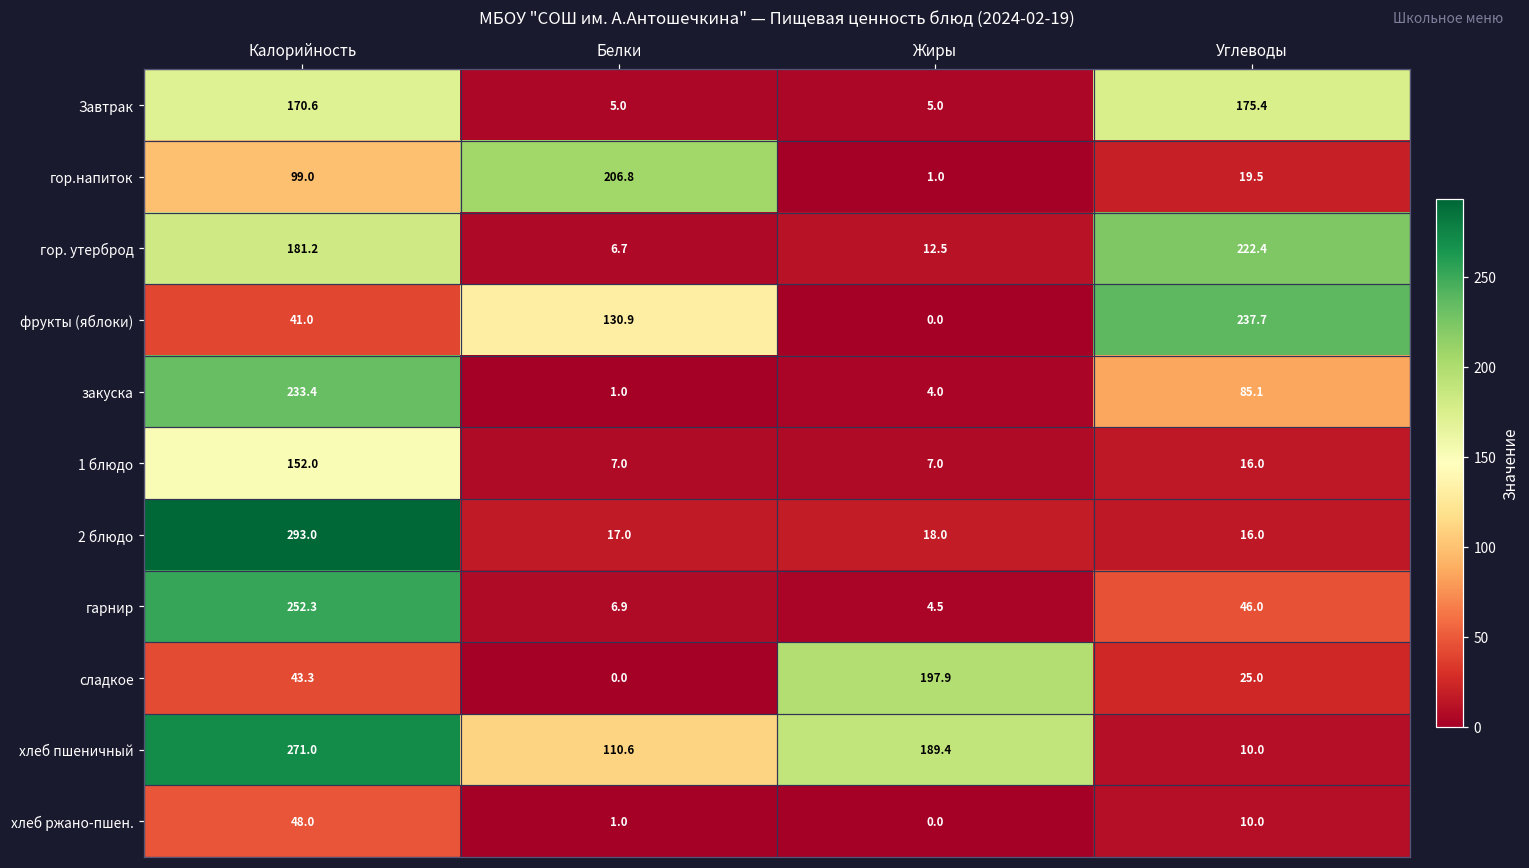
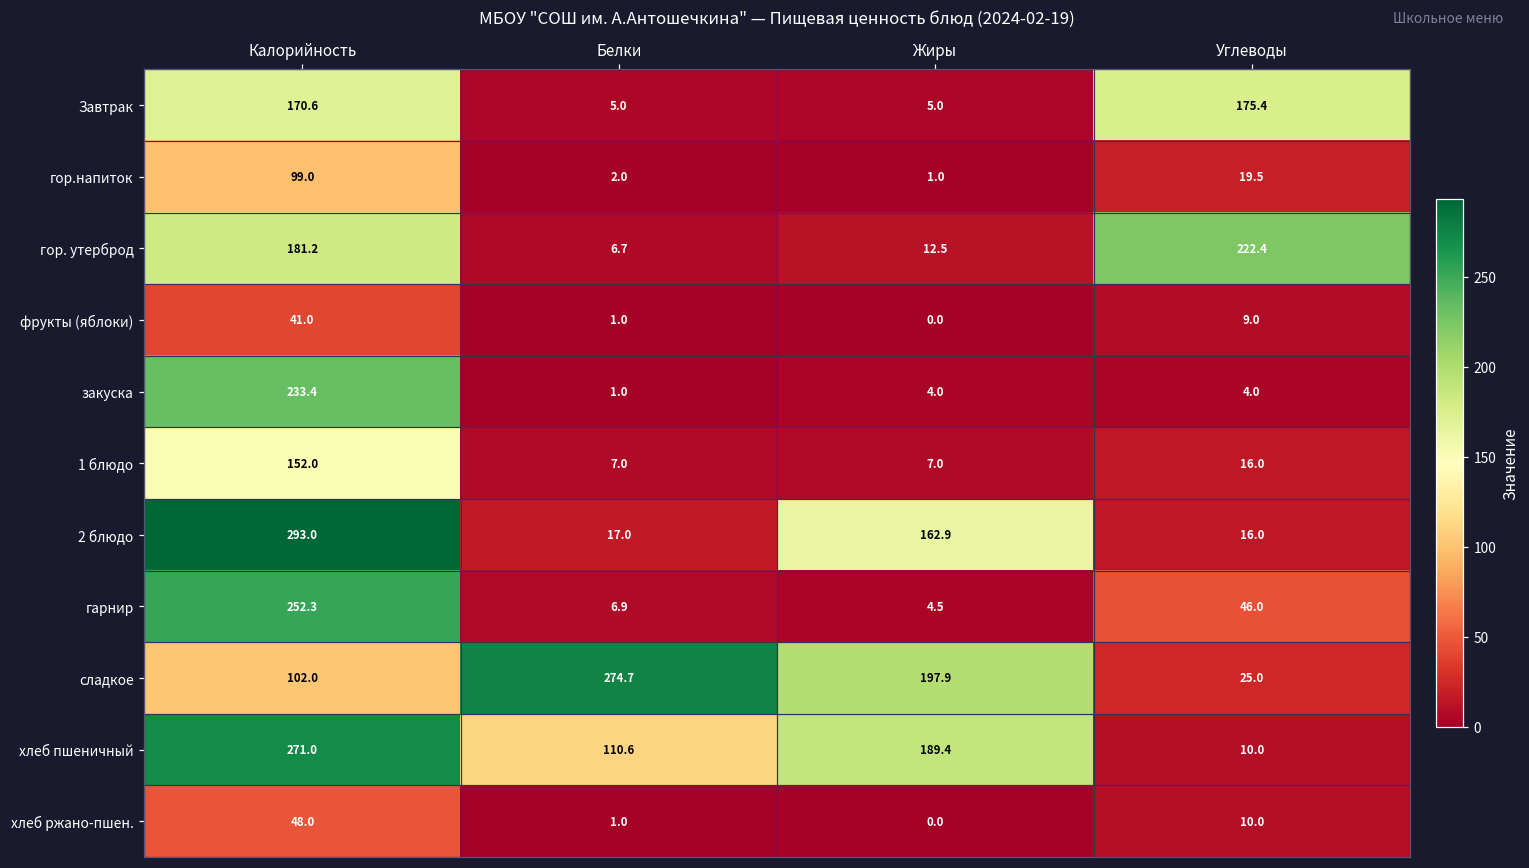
гор.напиток, Белки: 206.8 -> 2.0
фрукты (яблоки), Белки: 130.9 -> 1.0
фрукты (яблоки), Углеводы: 237.7 -> 9.0
закуска, Углеводы: 85.1 -> 4.0
2 блюдо, Жиры: 18.0 -> 162.9
сладкое, Калорийность: 43.3 -> 102.0
сладкое, Белки: 0.0 -> 274.7
